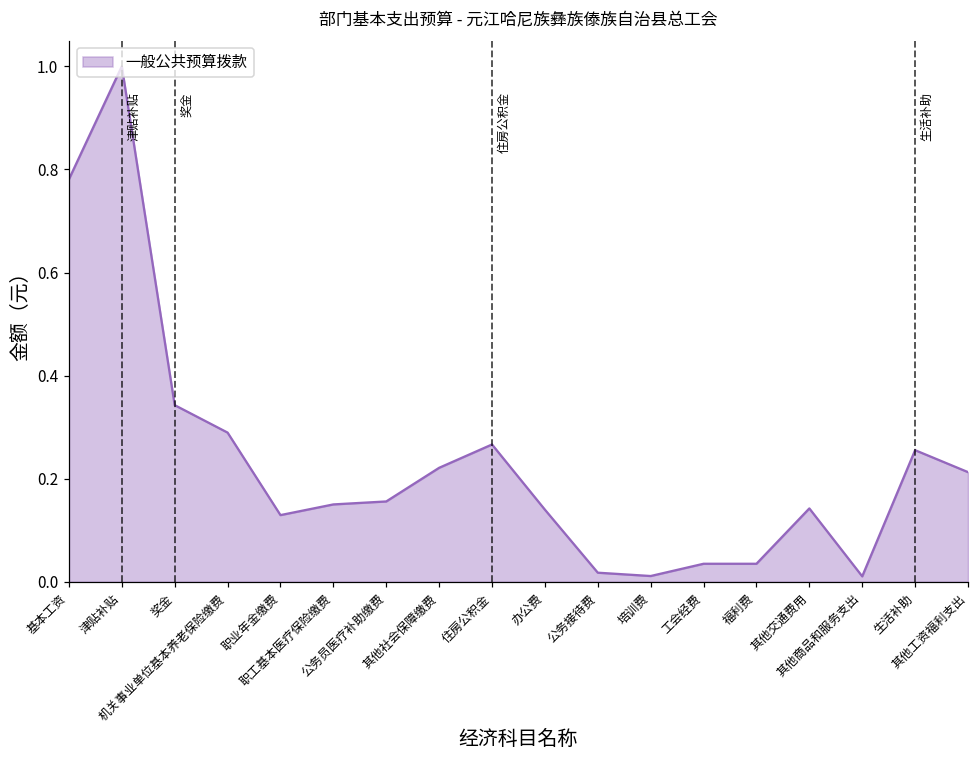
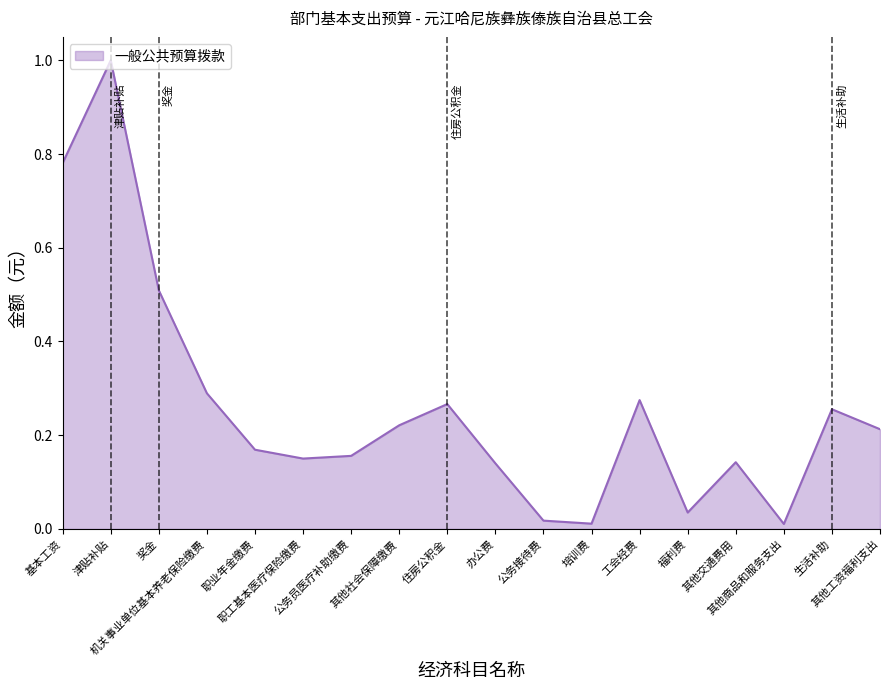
奖金: 0.34 -> 0.51
职业年金缴费: 0.13 -> 0.17
工会经费: 0.04 -> 0.27
